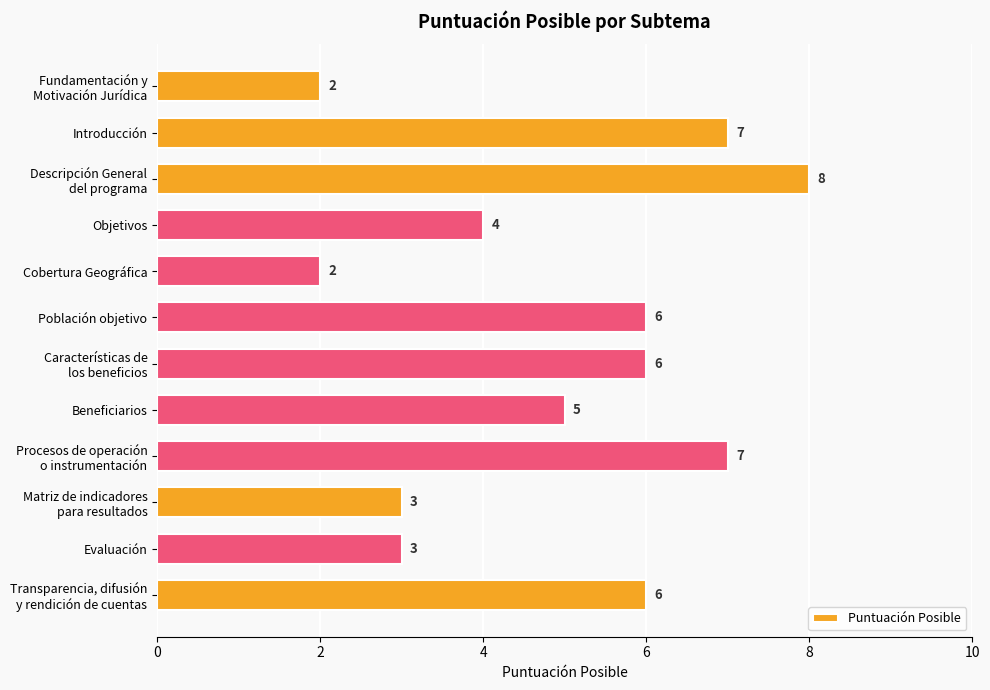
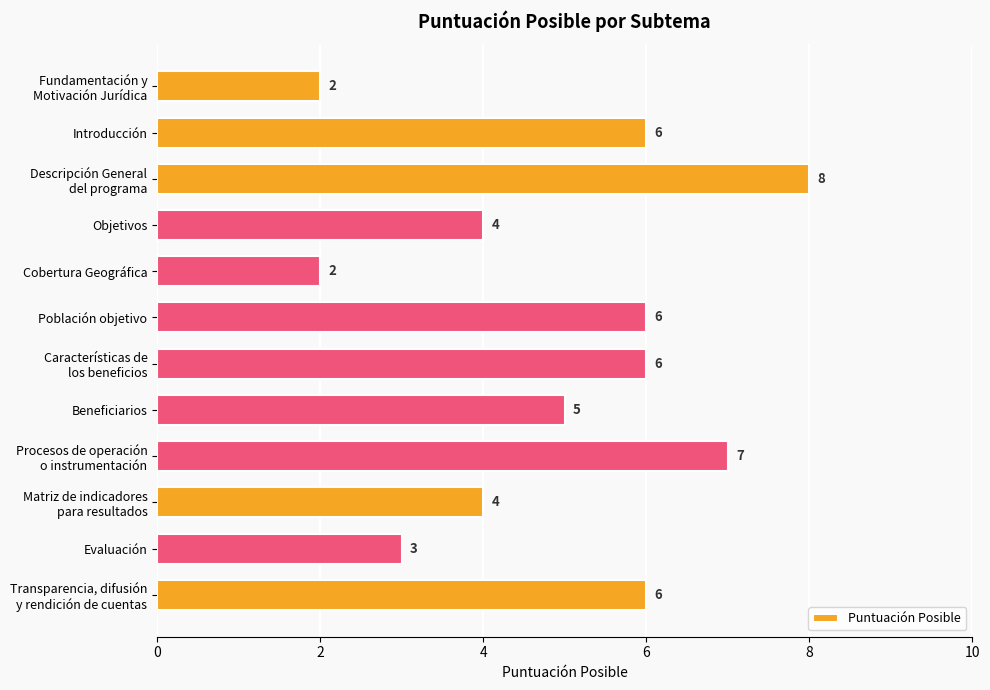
Introducción: 7 -> 6
Matriz de indicadores para resultados: 3 -> 4
